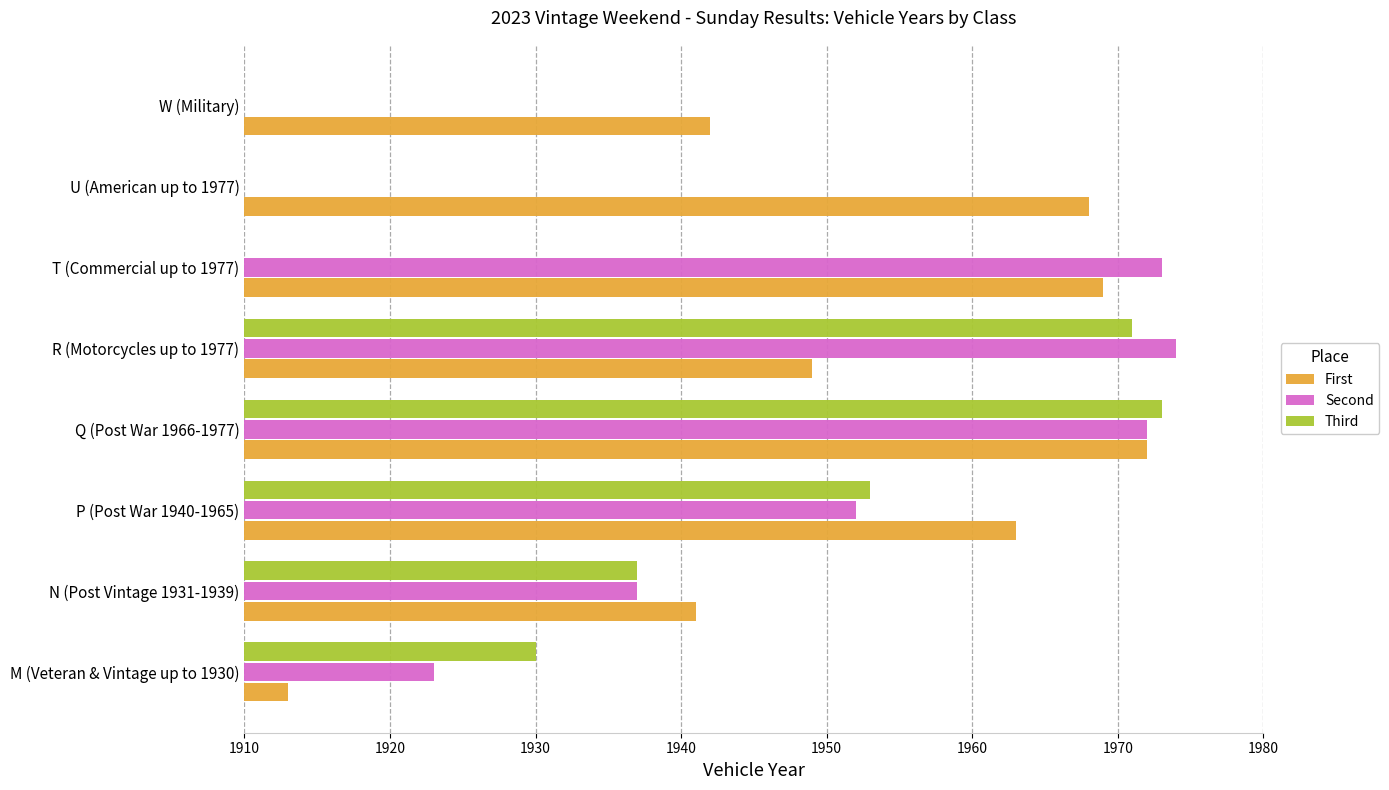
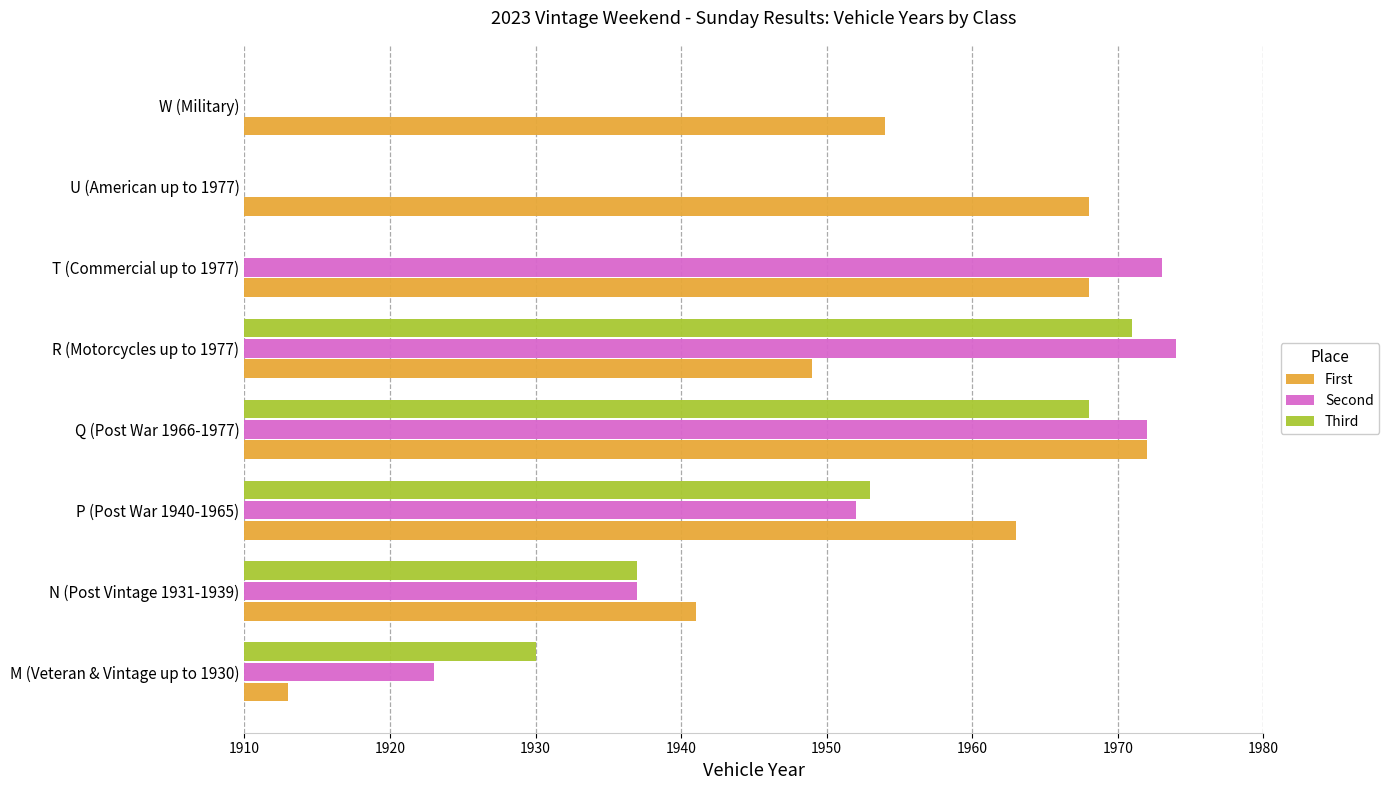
First, W (Military): 1942 -> 1954
First, T (Commercial up to 1977): 1969 -> 1968
Third, Q (Post War 1966-1977): 1973 -> 1968
